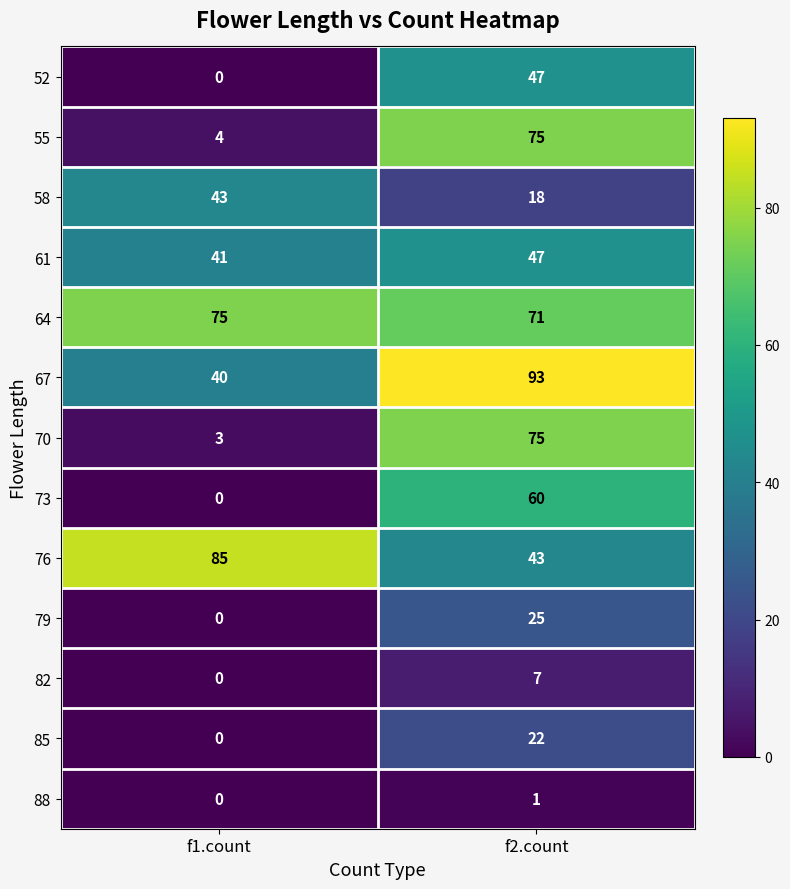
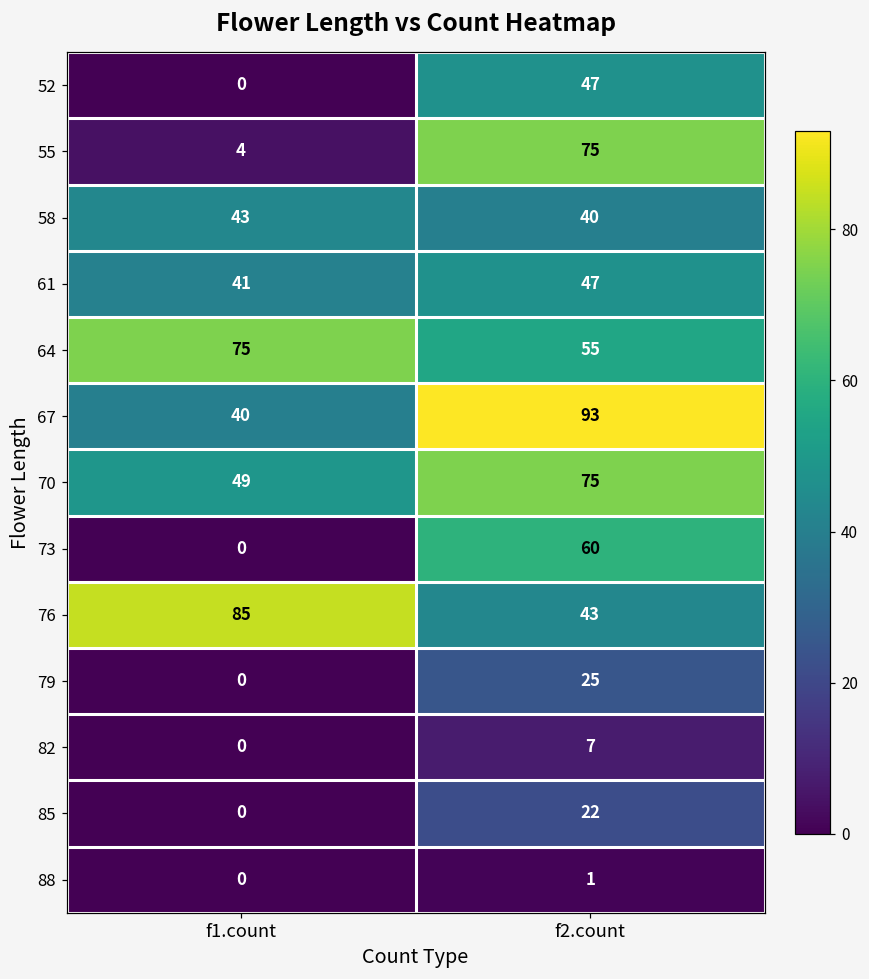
58, f2.count: 18 -> 40
64, f2.count: 71 -> 55
70, f1.count: 3 -> 49
